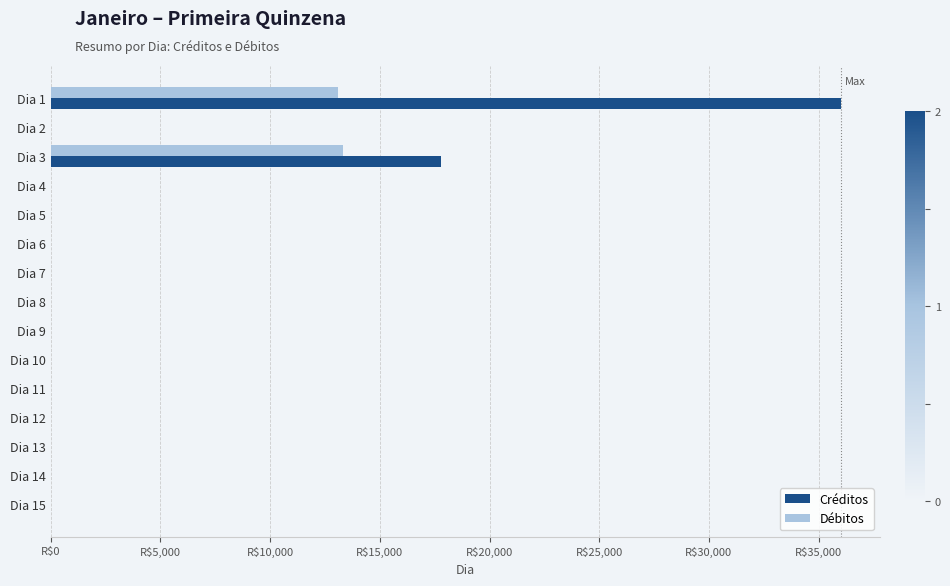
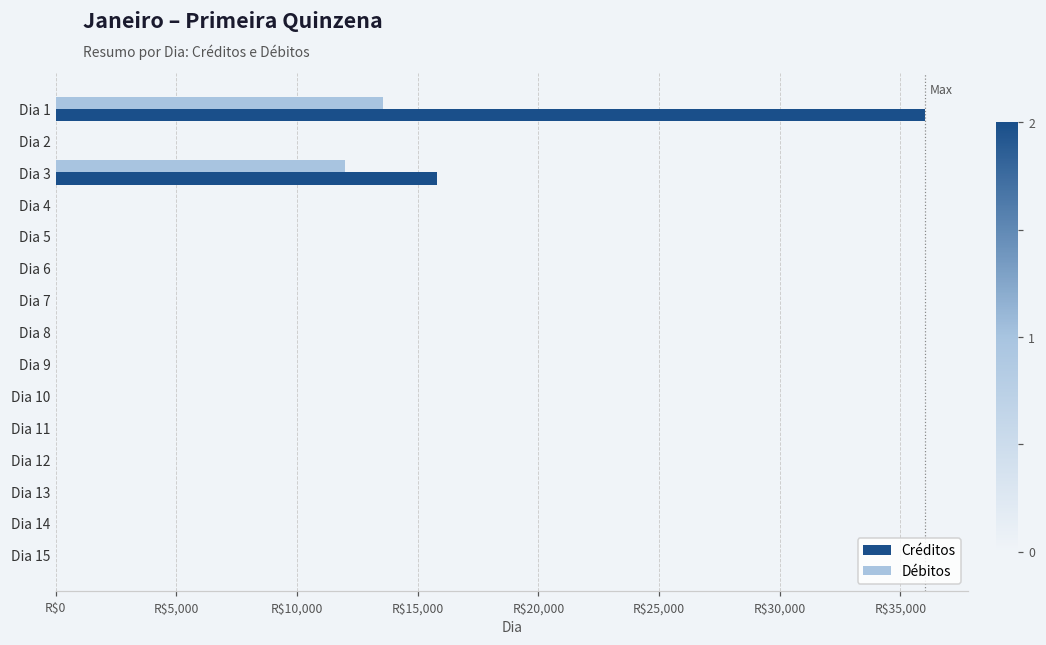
Débitos, Dia 1: R$13,100 -> R$13,600
Débitos, Dia 3: R$13,300 -> R$12,000
Créditos, Dia 3: R$17,800 -> R$15,800
